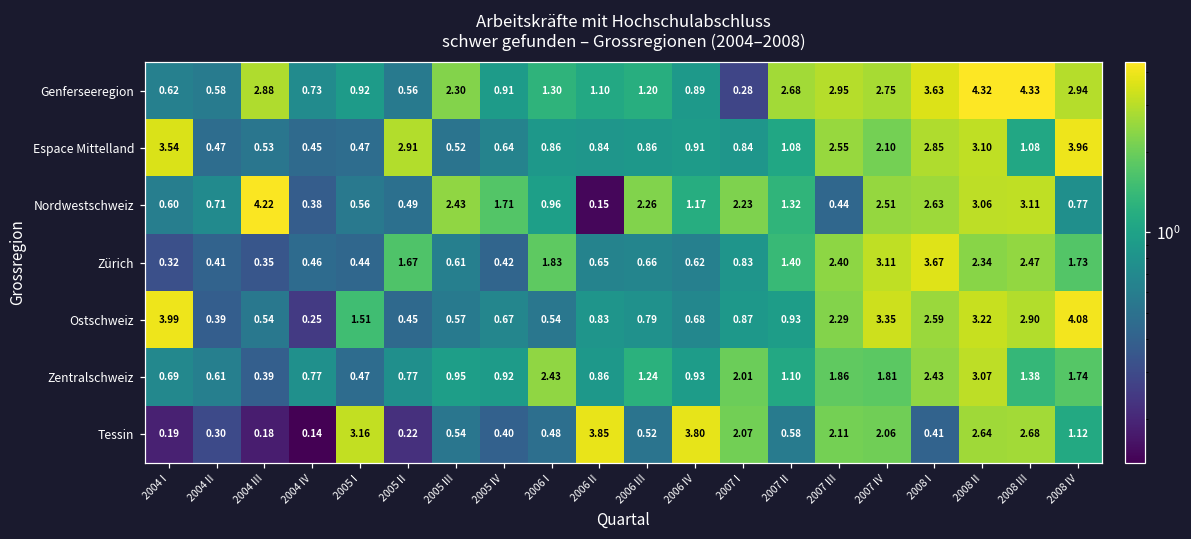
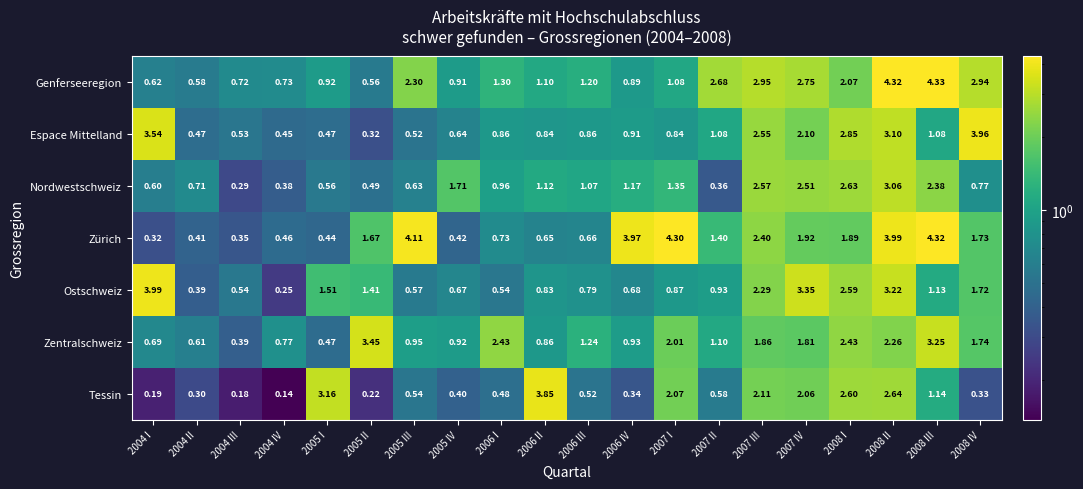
Genferseeregion, 2004 III: 2.88 -> 0.72
Genferseeregion, 2007 I: 0.28 -> 1.08
Genferseeregion, 2008 I: 3.63 -> 2.07
Espace Mittelland, 2005 II: 2.91 -> 0.32
Nordwestschweiz, 2004 III: 4.22 -> 0.29
Nordwestschweiz, 2005 III: 2.43 -> 0.63
Nordwestschweiz, 2006 II: 0.15 -> 1.12
Nordwestschweiz, 2006 III: 2.26 -> 1.07
Nordwestschweiz, 2007 I: 2.23 -> 1.35
Nordwestschweiz, 2007 II: 1.32 -> 0.36
Nordwestschweiz, 2007 III: 0.44 -> 2.57
Nordwestschweiz, 2008 III: 3.11 -> 2.38
Zürich, 2005 III: 0.61 -> 4.11
Zürich, 2006 I: 1.83 -> 0.73
Zürich, 2006 IV: 0.62 -> 3.97
Zürich, 2007 I: 0.83 -> 4.30
Zürich, 2007 IV: 3.11 -> 1.92
Zürich, 2008 I: 3.67 -> 1.89
Zürich, 2008 II: 2.34 -> 3.99
Zürich, 2008 III: 2.47 -> 4.32
Ostschweiz, 2005 II: 0.45 -> 1.41
Ostschweiz, 2008 III: 2.90 -> 1.13
Ostschweiz, 2008 IV: 4.08 -> 1.72
Zentralschweiz, 2005 II: 0.77 -> 3.45
Zentralschweiz, 2008 II: 3.07 -> 2.26
Zentralschweiz, 2008 III: 1.38 -> 3.25
Tessin, 2006 IV: 3.80 -> 0.34
Tessin, 2008 I: 0.41 -> 2.60
Tessin, 2008 III: 2.68 -> 1.14
Tessin, 2008 IV: 1.12 -> 0.33
